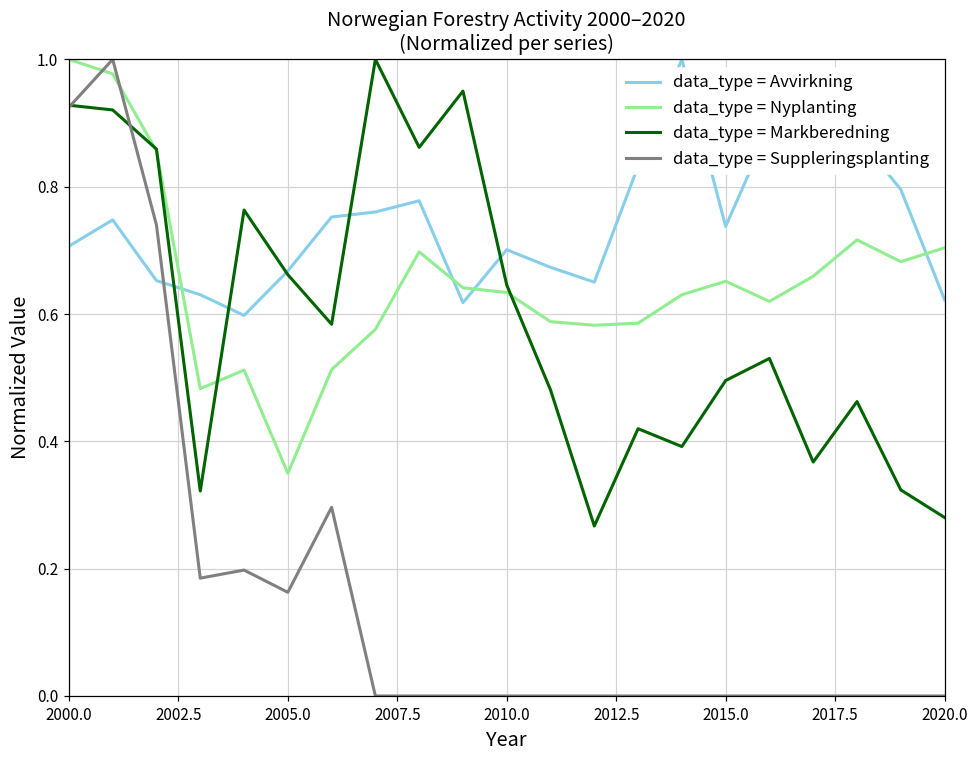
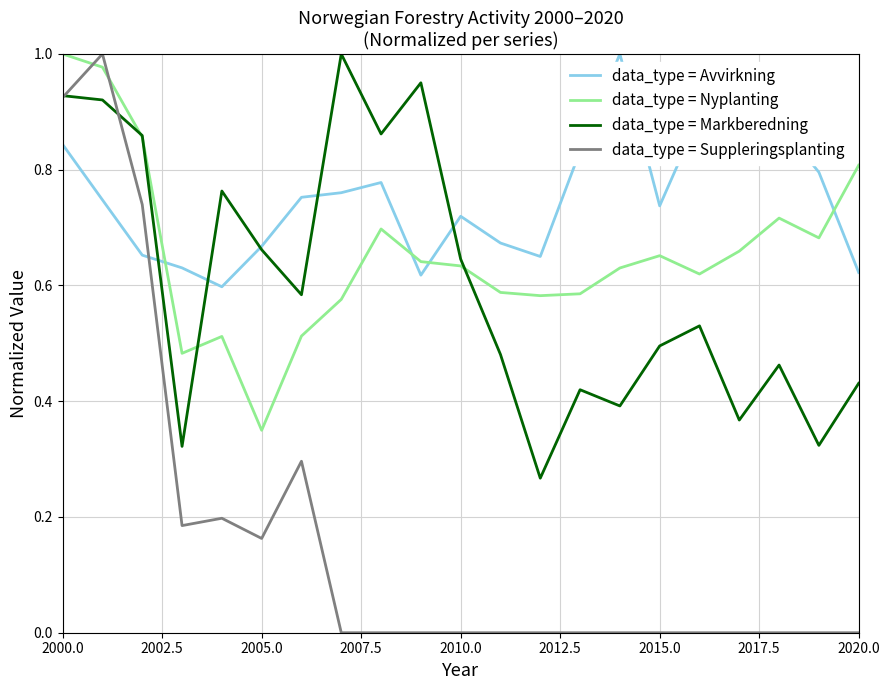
data_type = Avvirkning, 2000.0: 0.71 -> 0.84
data_type = Avvirkning, 2010.0: 0.70 -> 0.72
data_type = Nyplanting, 2020.0: 0.70 -> 0.81
data_type = Markberedning, 2020.0: 0.28 -> 0.43
